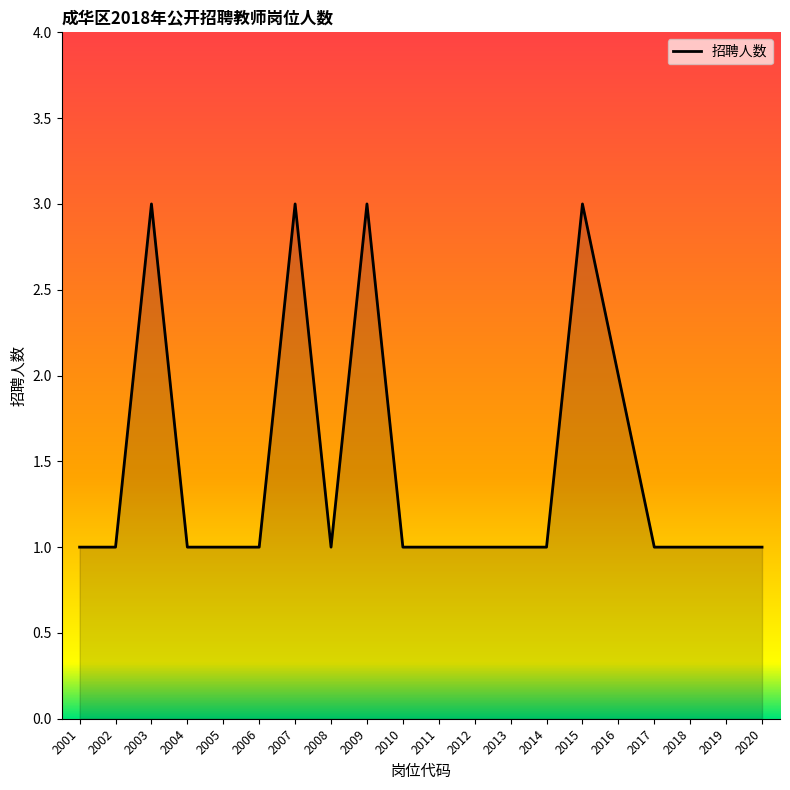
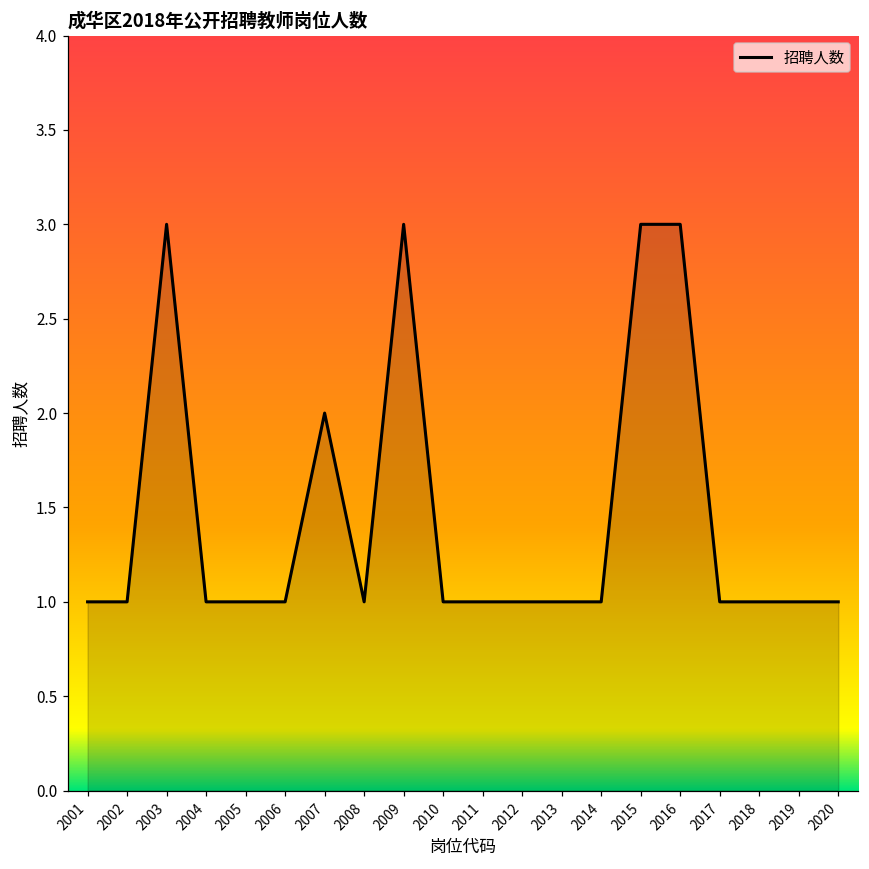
2007: 3 -> 2
2016: 2 -> 3
